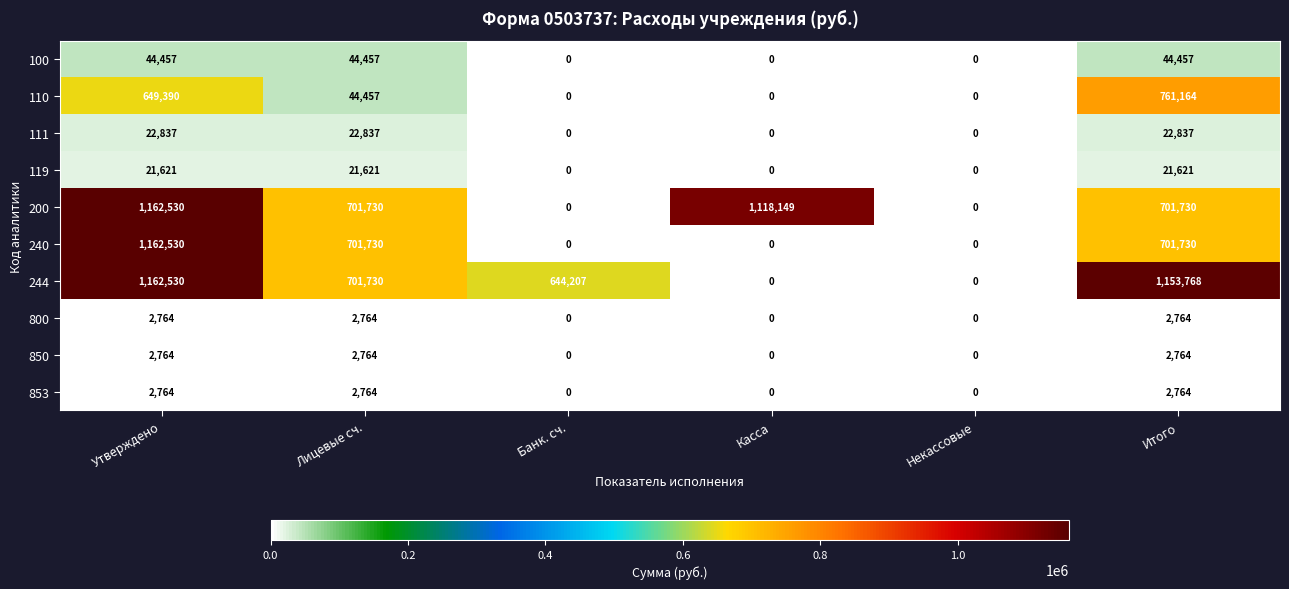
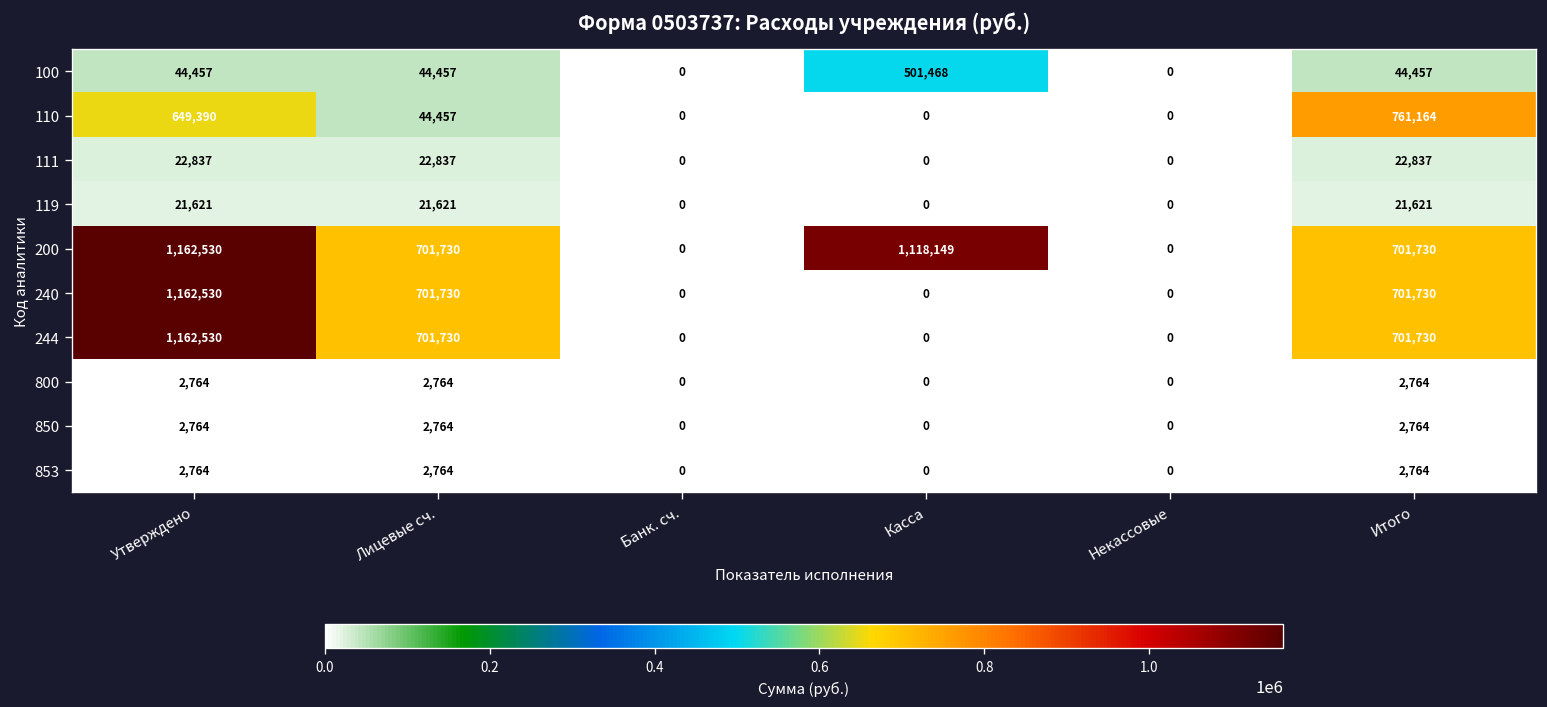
100, Касса: 0 -> 501,468
244, Банк. сч.: 644,207 -> 0
244, Итого: 1,153,768 -> 701,730
